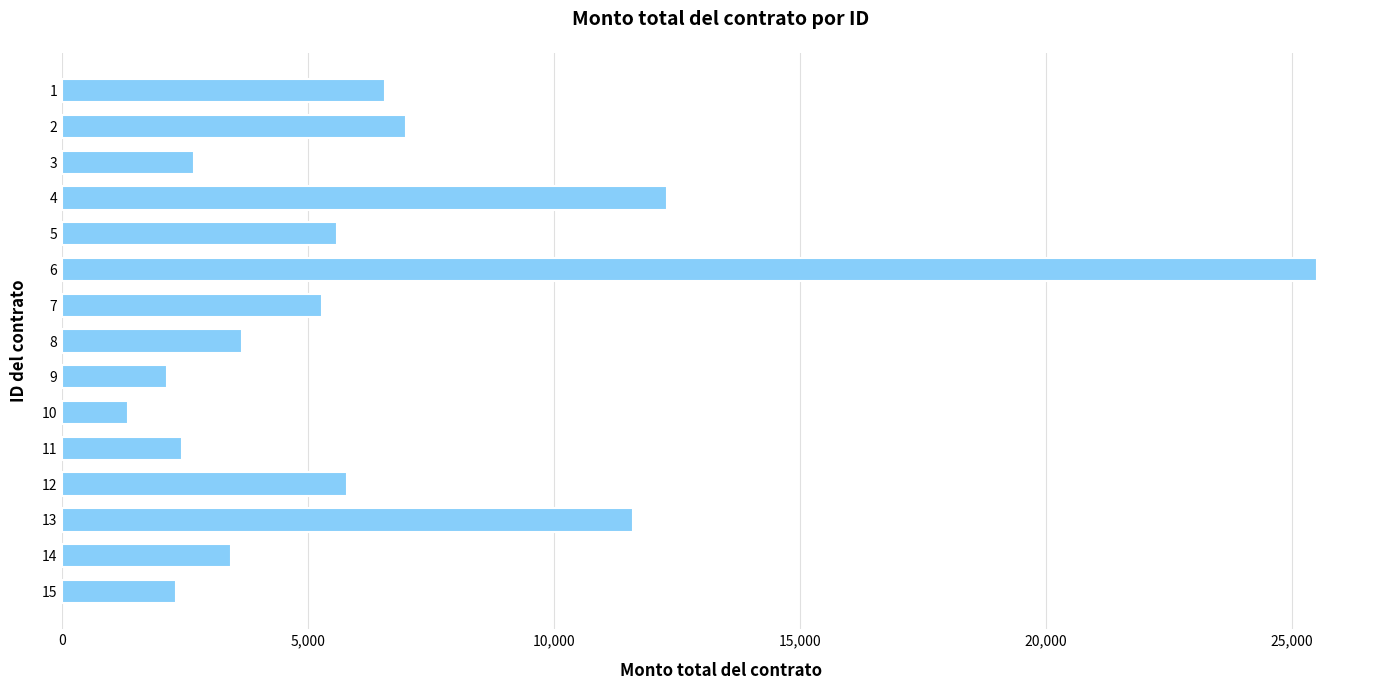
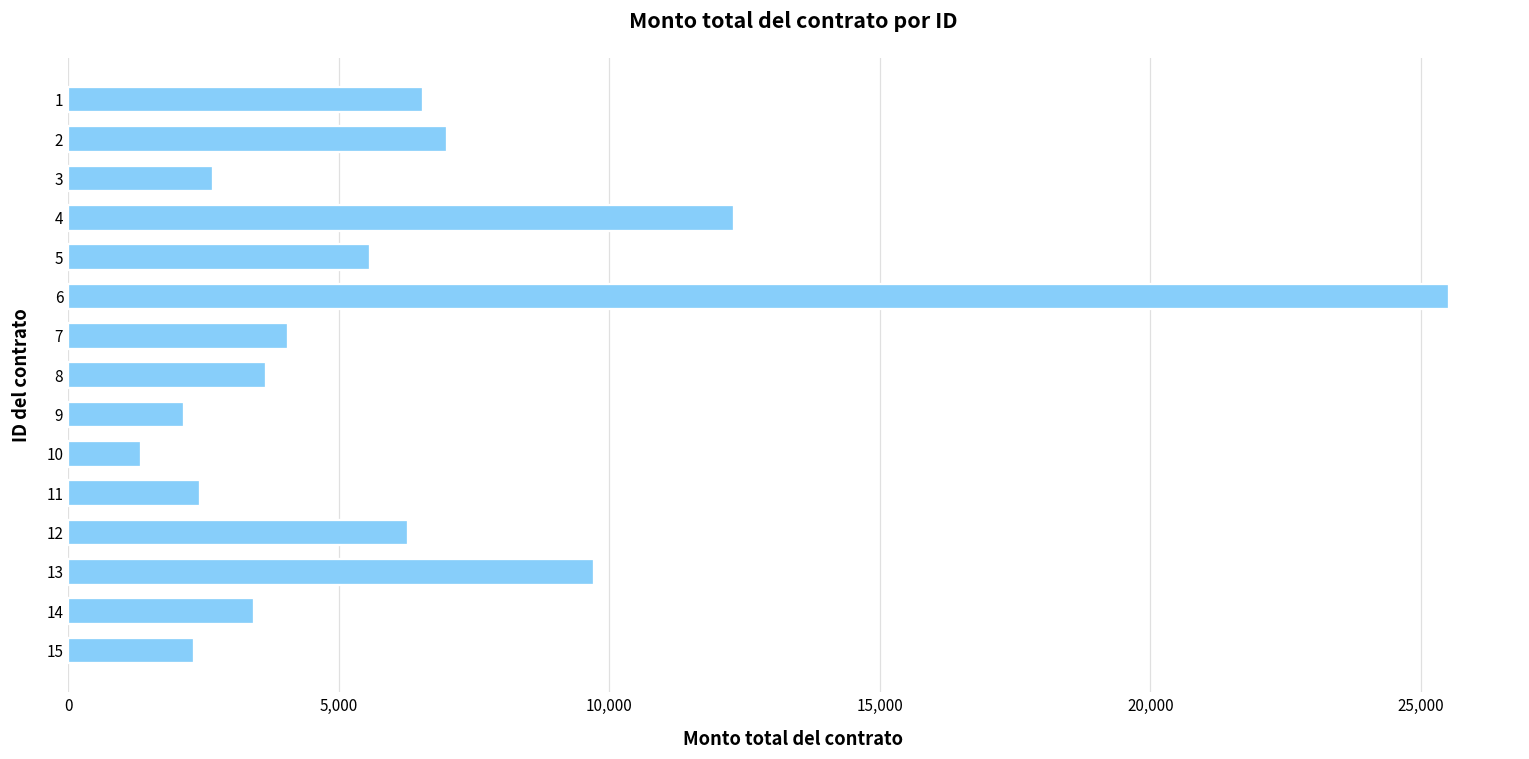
7: 5,300 -> 4,100
12: 5,800 -> 6,300
13: 11,600 -> 9,700
